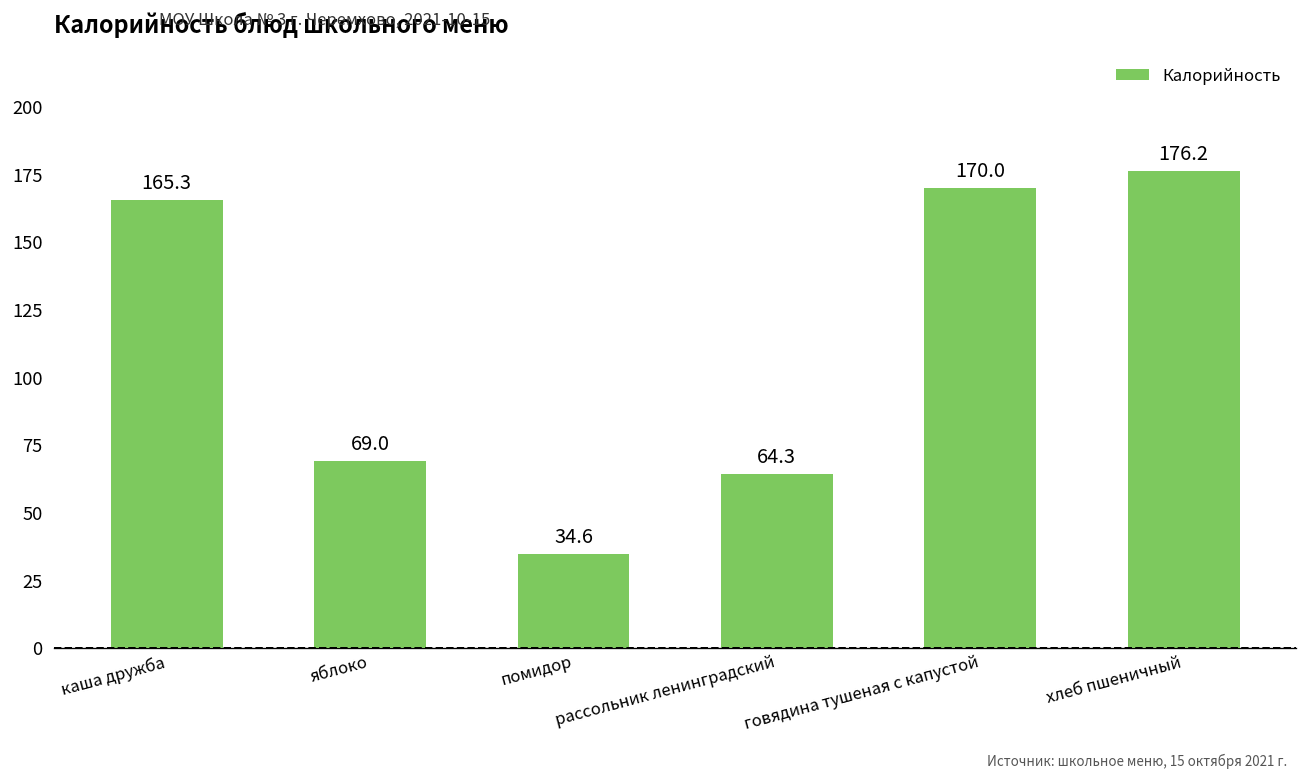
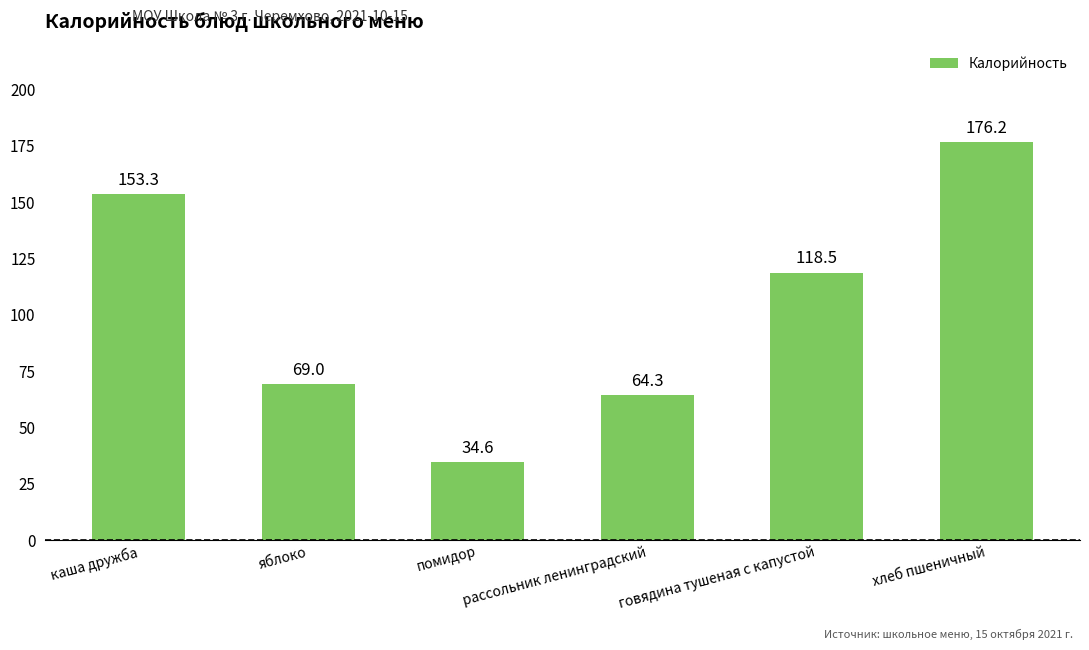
каша дружба: 165.3 -> 153.3
говядина тушеная с капустой: 170.0 -> 118.5
